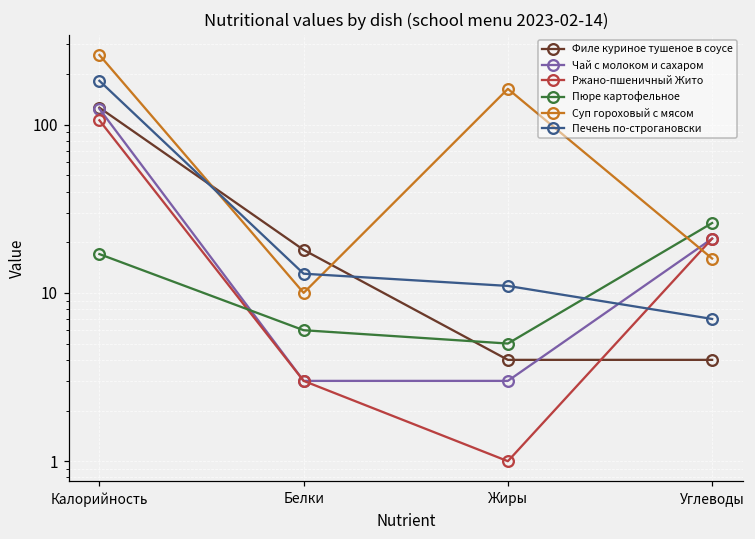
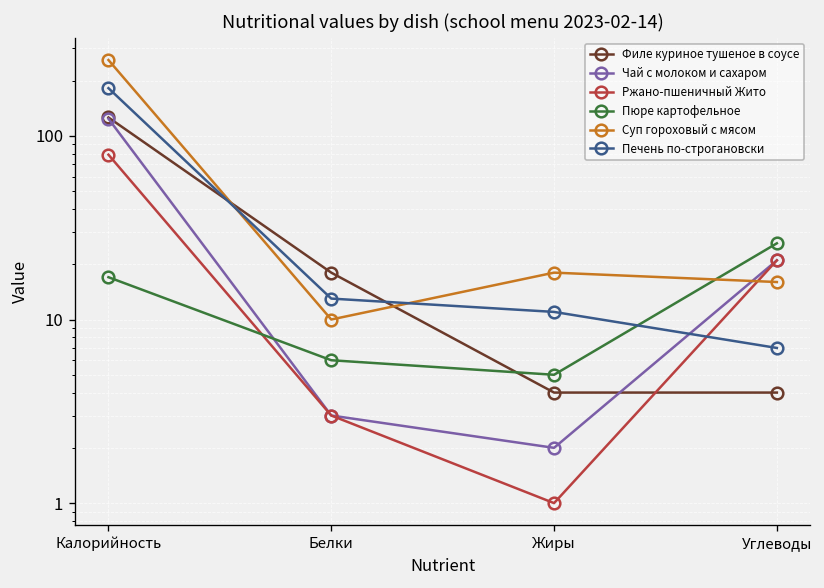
Ржано-пшеничный Жито, Калорийность: 110 -> 80
Чай с молоком и сахаром, Жиры: 3 -> 2
Суп гороховый с мясом, Жиры: 160 -> 18
